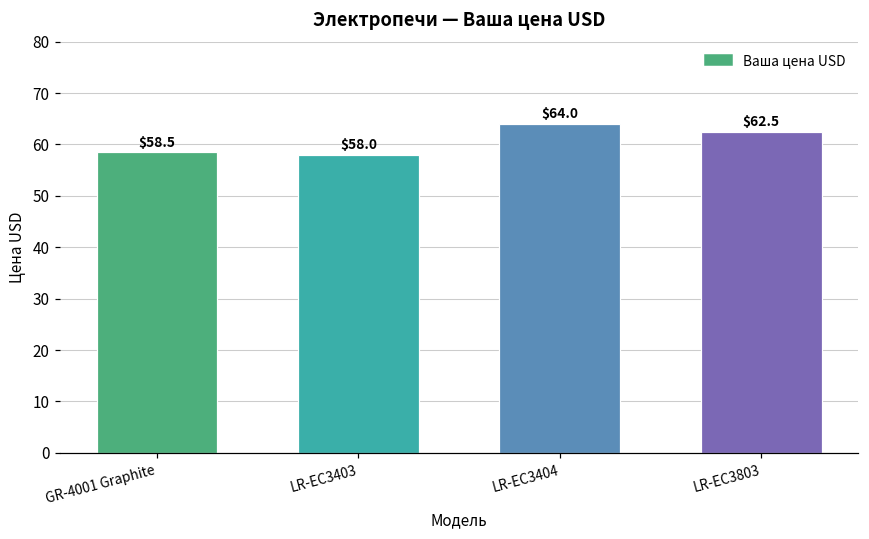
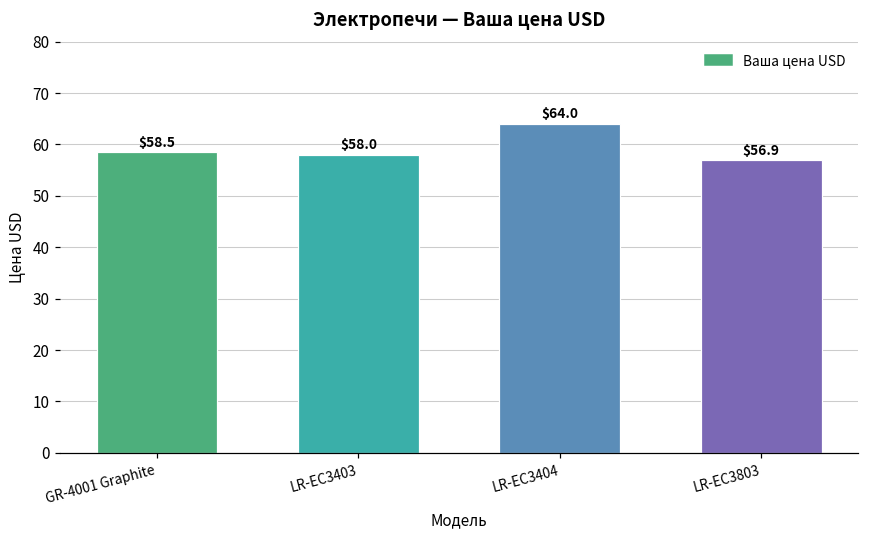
LR-EC3803: $62.5 -> $56.9
